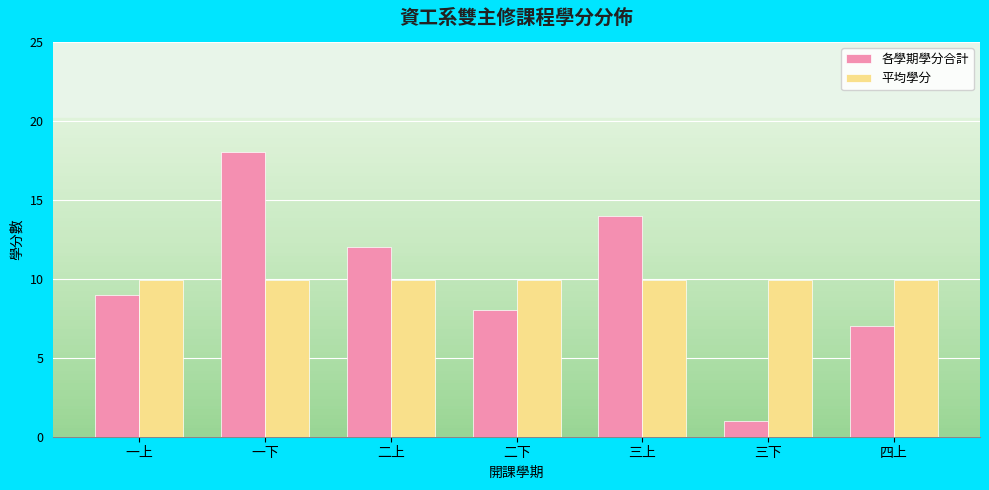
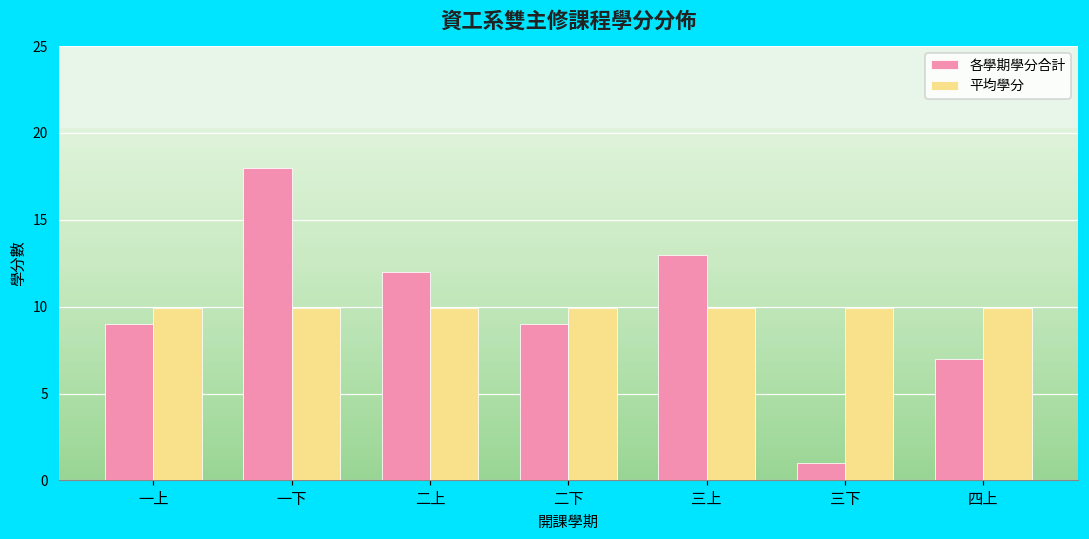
各學期學分合計, 二下: 8 -> 9
各學期學分合計, 三上: 14 -> 13
